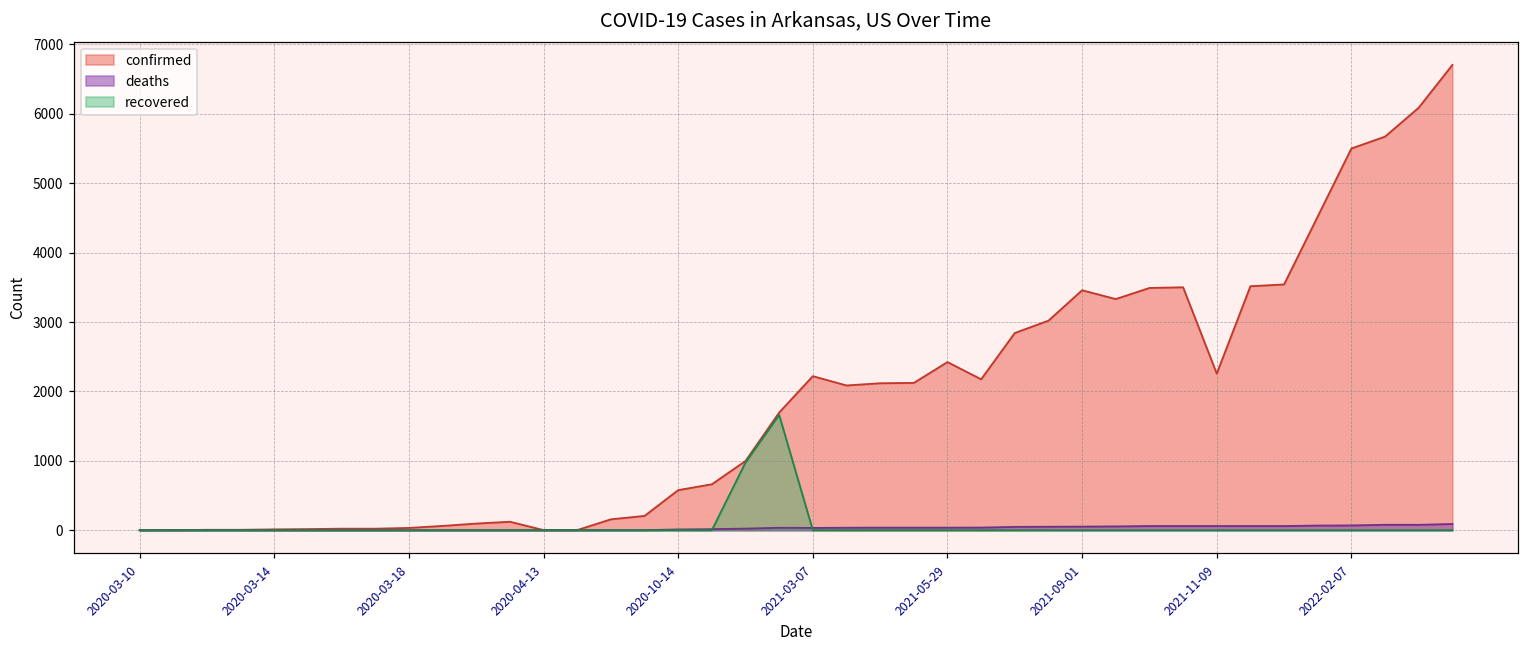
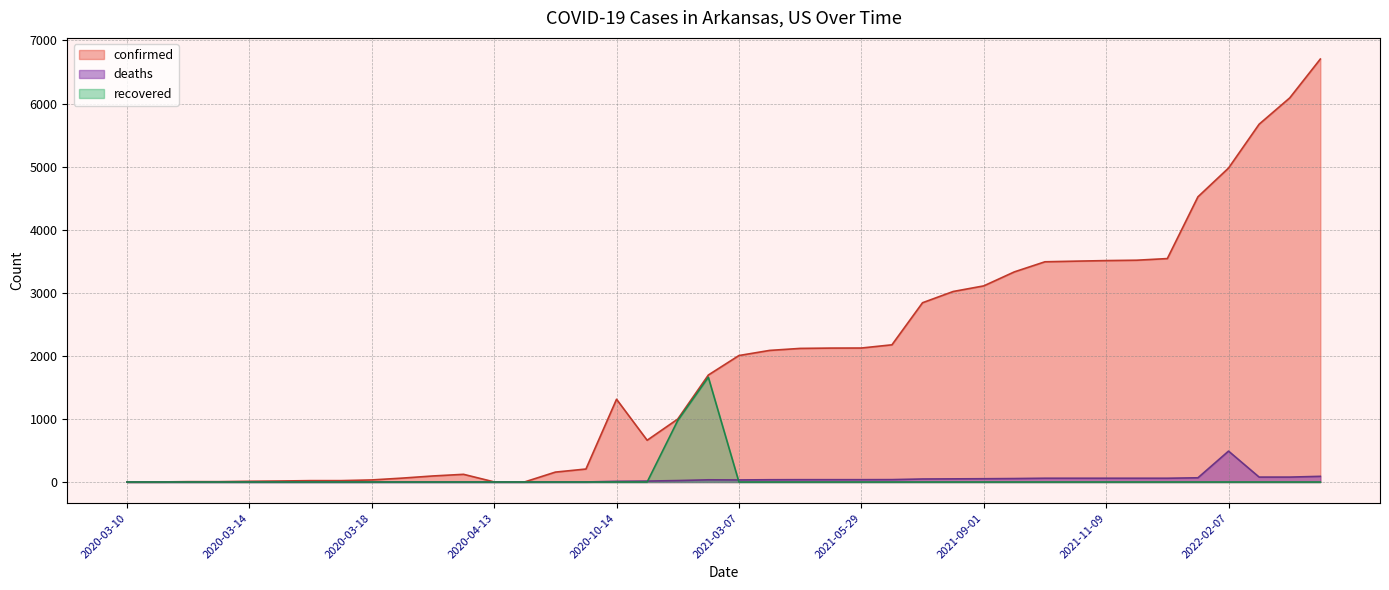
confirmed, 2020-10-14: 600 -> 1300
confirmed, 2021-03-07: 2200 -> 2000
confirmed, 2021-05-29: 2400 -> 2100
confirmed, 2021-09-01: 3500 -> 3100
confirmed, 2021-11-09: 2300 -> 3500
confirmed, 2022-02-07: 5500 -> 5000
deaths, 2022-02-07: 100 -> 500
